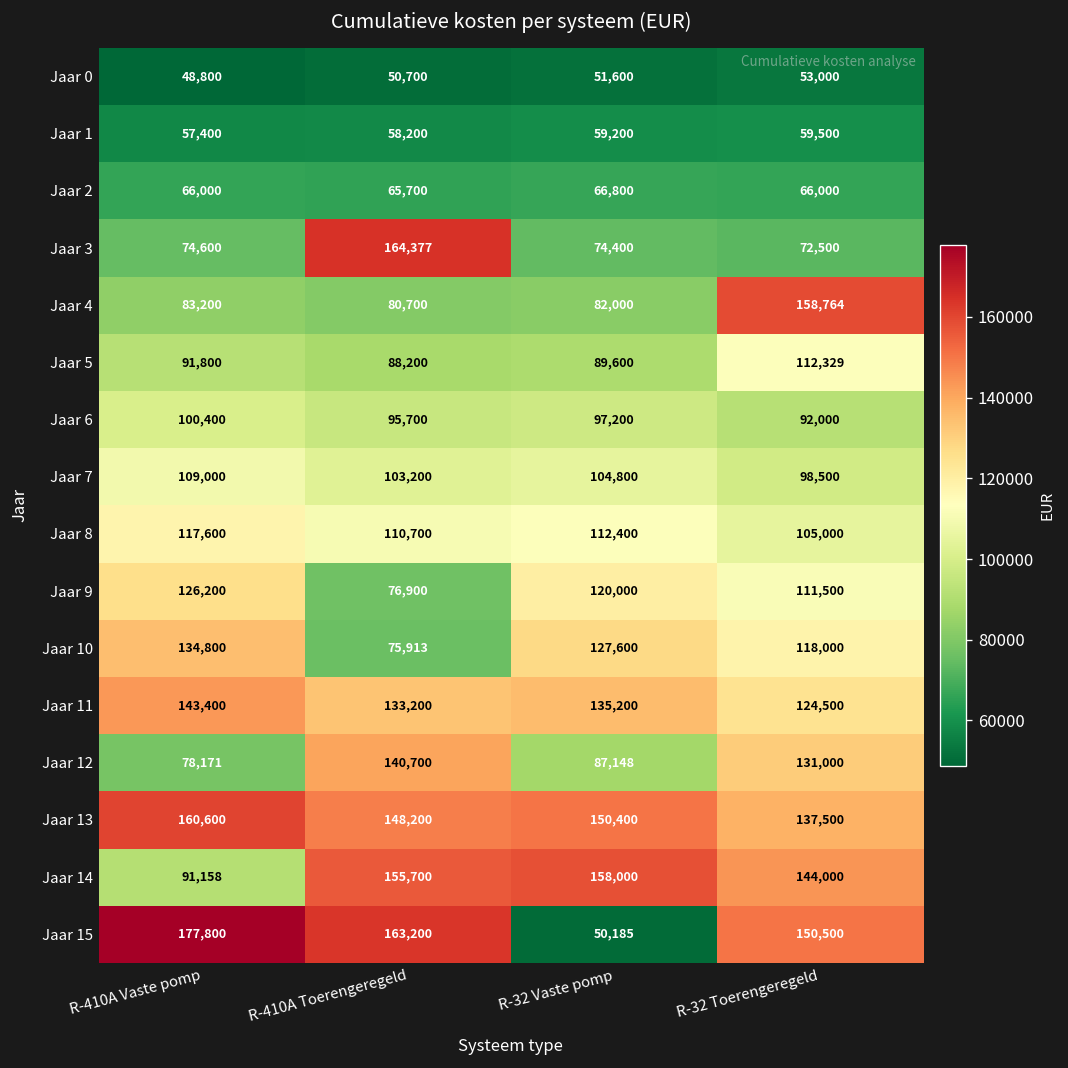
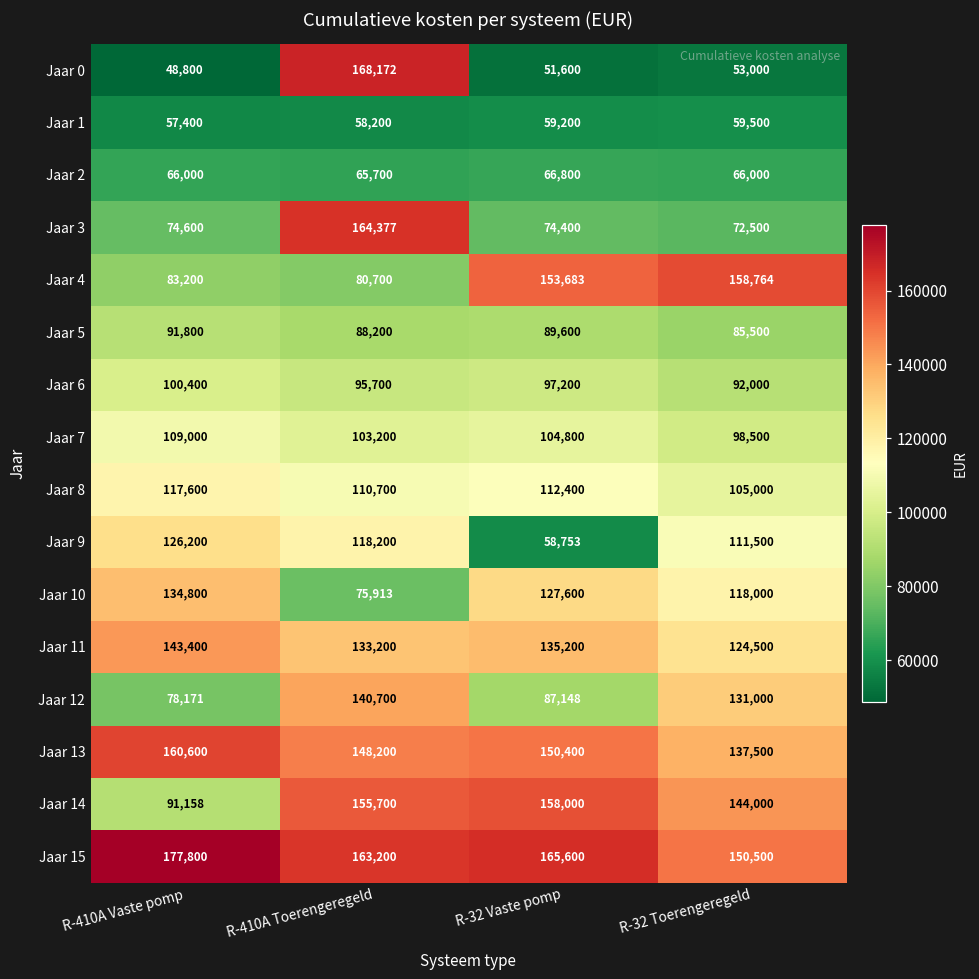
Jaar 0, R-410A Toerengeregeld: 50,700 -> 168,172
Jaar 4, R-32 Vaste pomp: 82,000 -> 153,683
Jaar 5, R-32 Toerengeregeld: 112,329 -> 85,500
Jaar 9, R-410A Toerengeregeld: 76,900 -> 118,200
Jaar 9, R-32 Vaste pomp: 120,000 -> 58,753
Jaar 15, R-32 Vaste pomp: 50,185 -> 165,600
